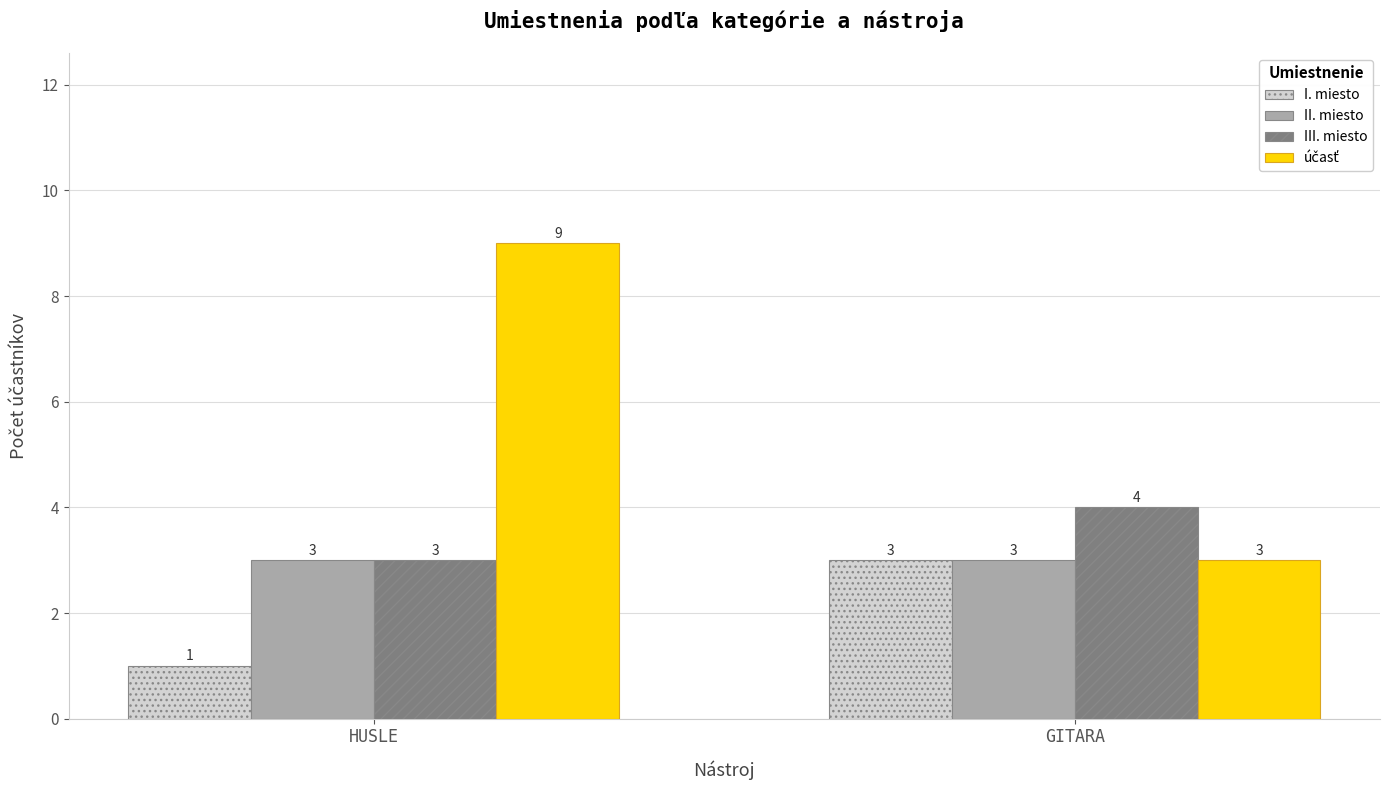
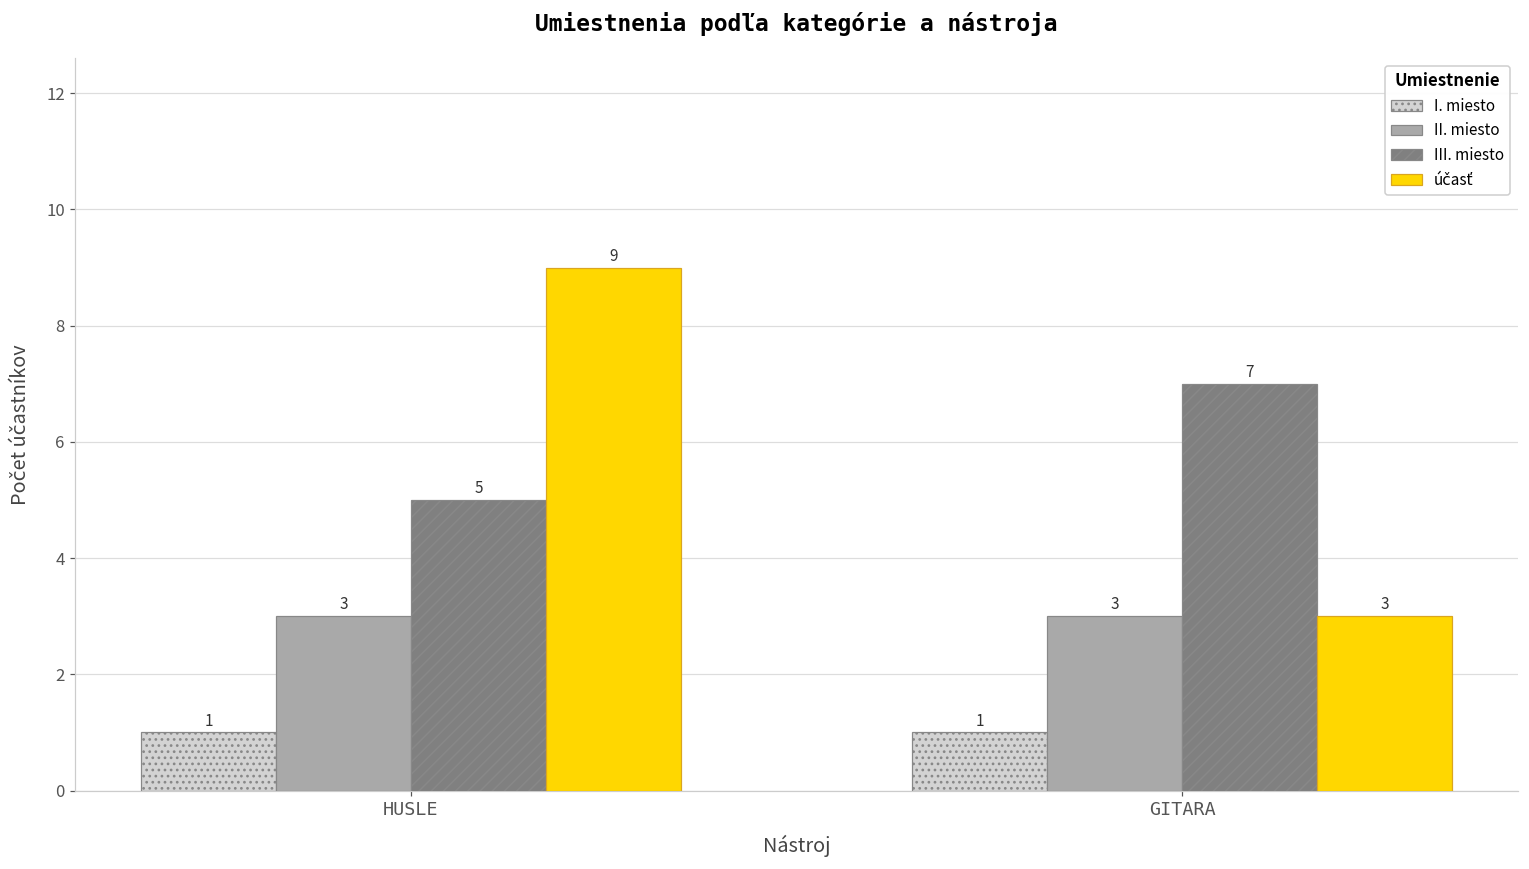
III. miesto, HUSLE: 3 -> 5
I. miesto, GITARA: 3 -> 1
III. miesto, GITARA: 4 -> 7
